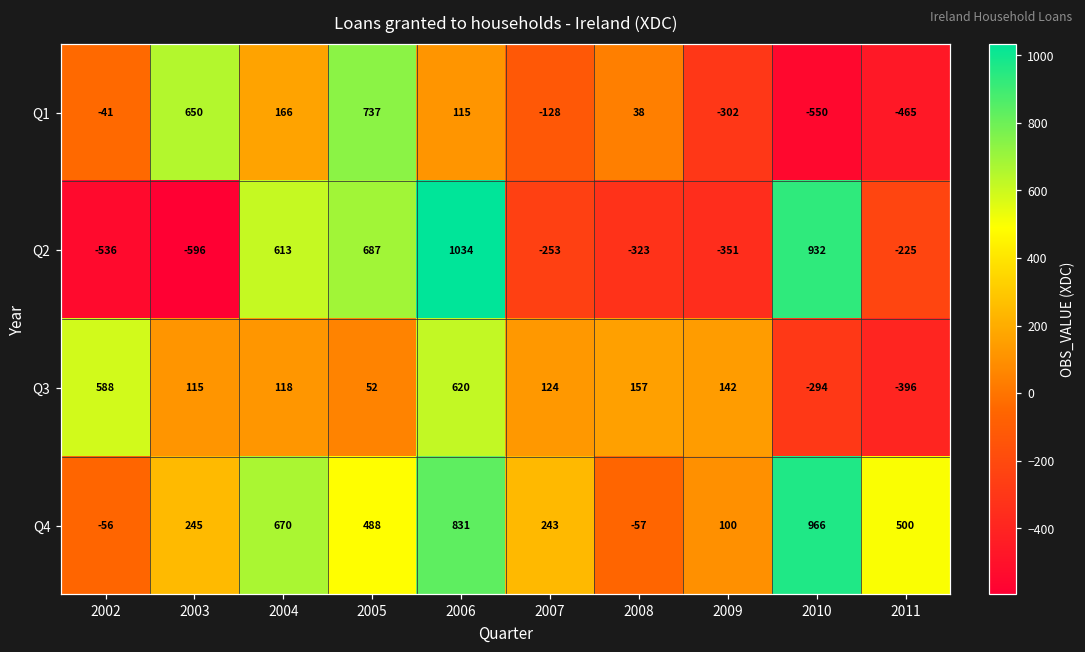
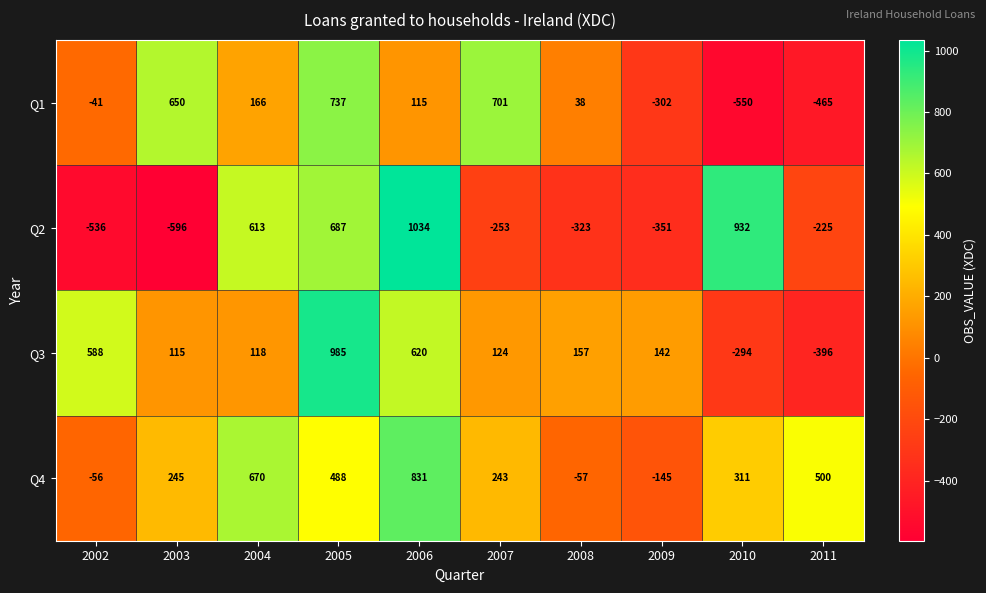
Q1, 2007: -128 -> 701
Q3, 2005: 52 -> 985
Q4, 2009: 100 -> -145
Q4, 2010: 966 -> 311
